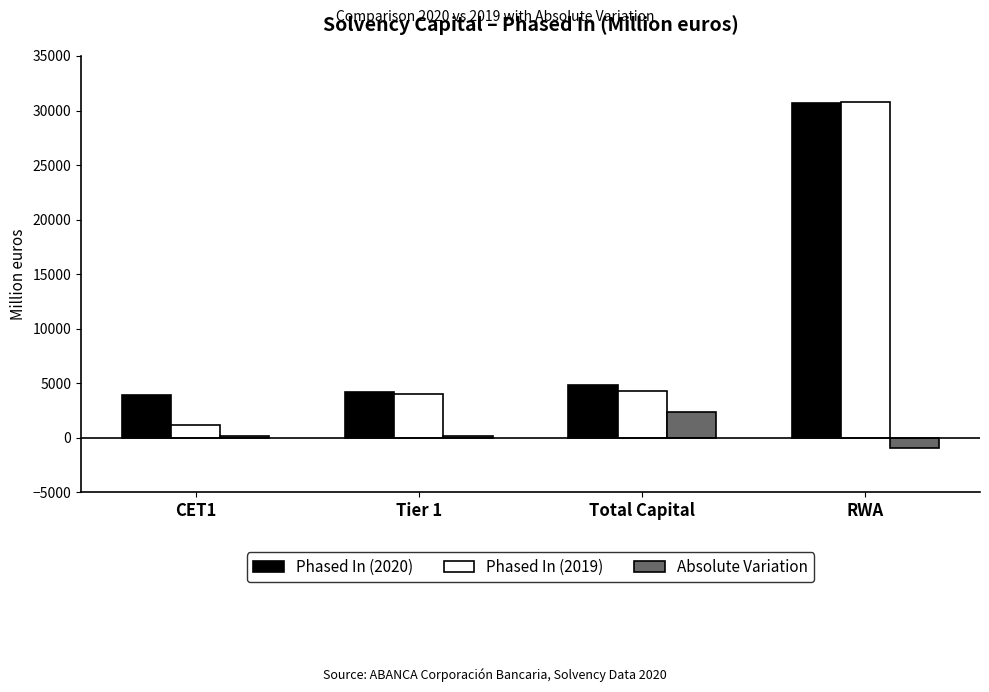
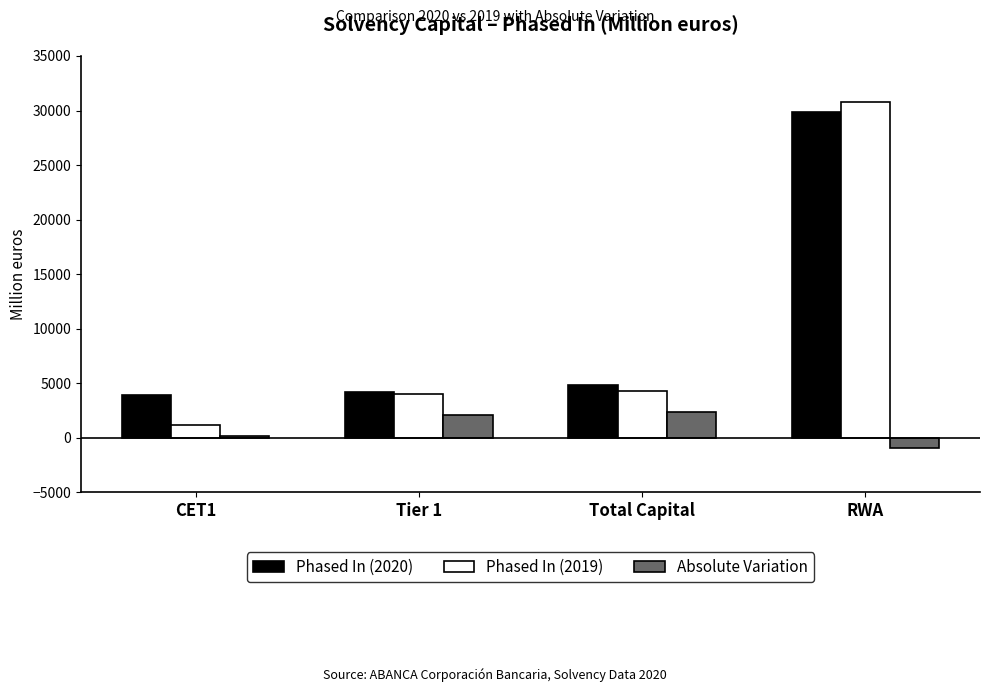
Absolute Variation, Tier 1: 200 -> 2100
Phased In (2020), RWA: 30700 -> 29800
